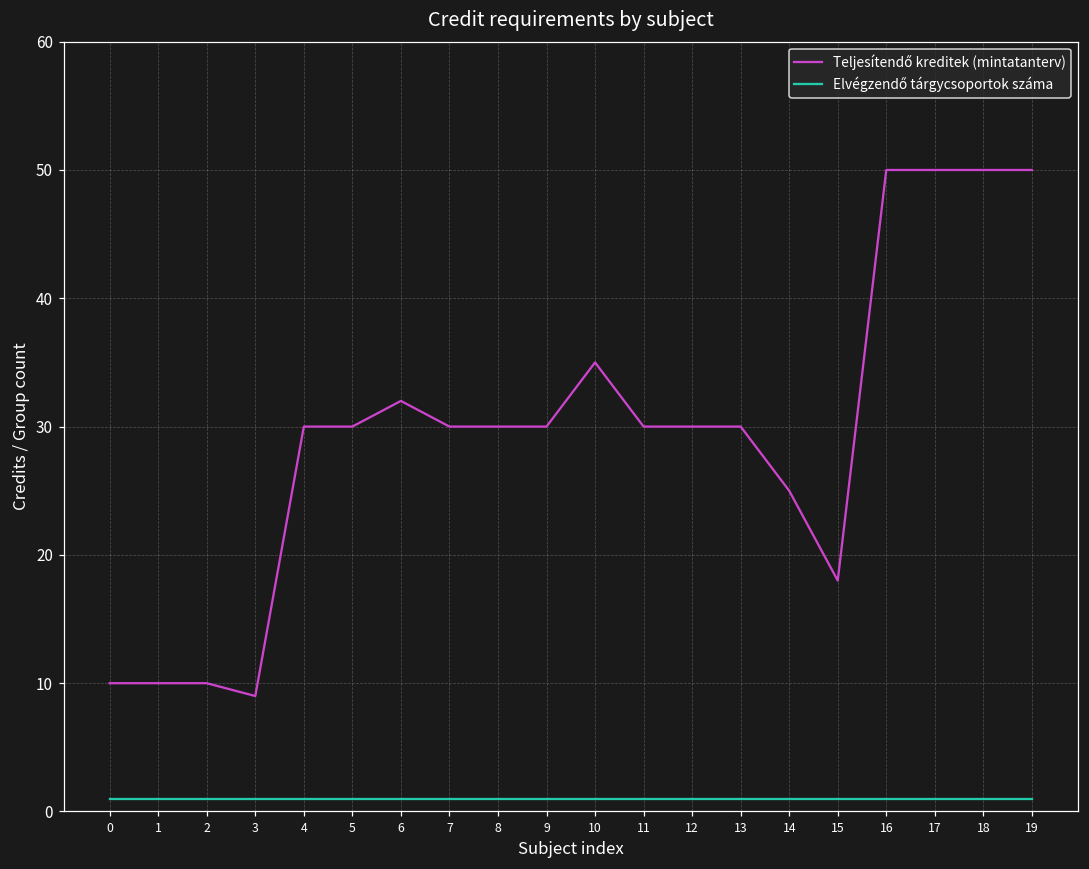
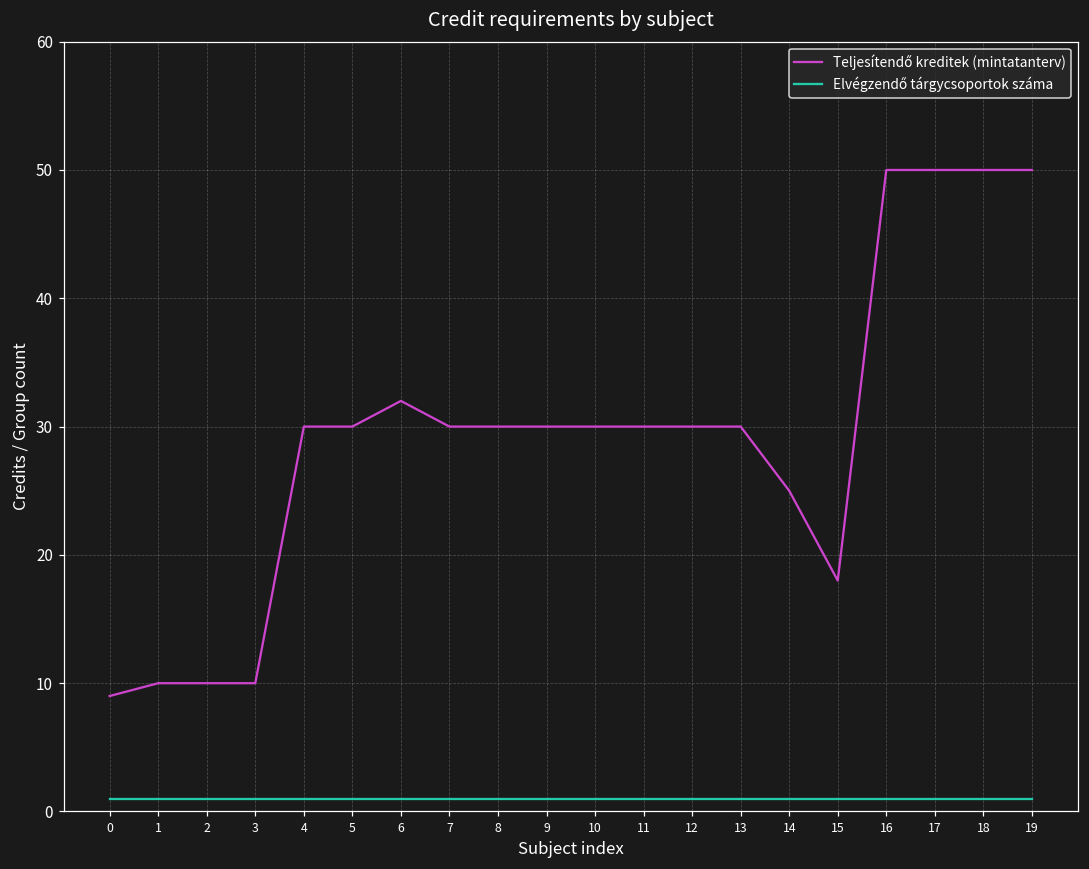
Teljesítendő kreditek (mintatanterv), 0: 10 -> 9
Teljesítendő kreditek (mintatanterv), 3: 9 -> 10
Teljesítendő kreditek (mintatanterv), 10: 35 -> 30
